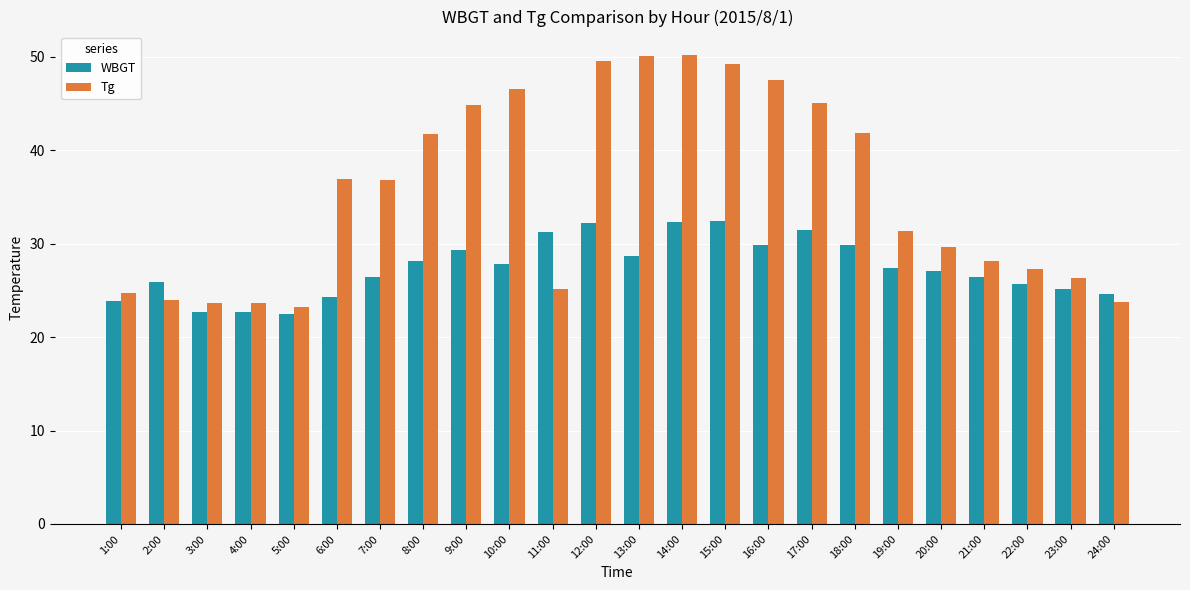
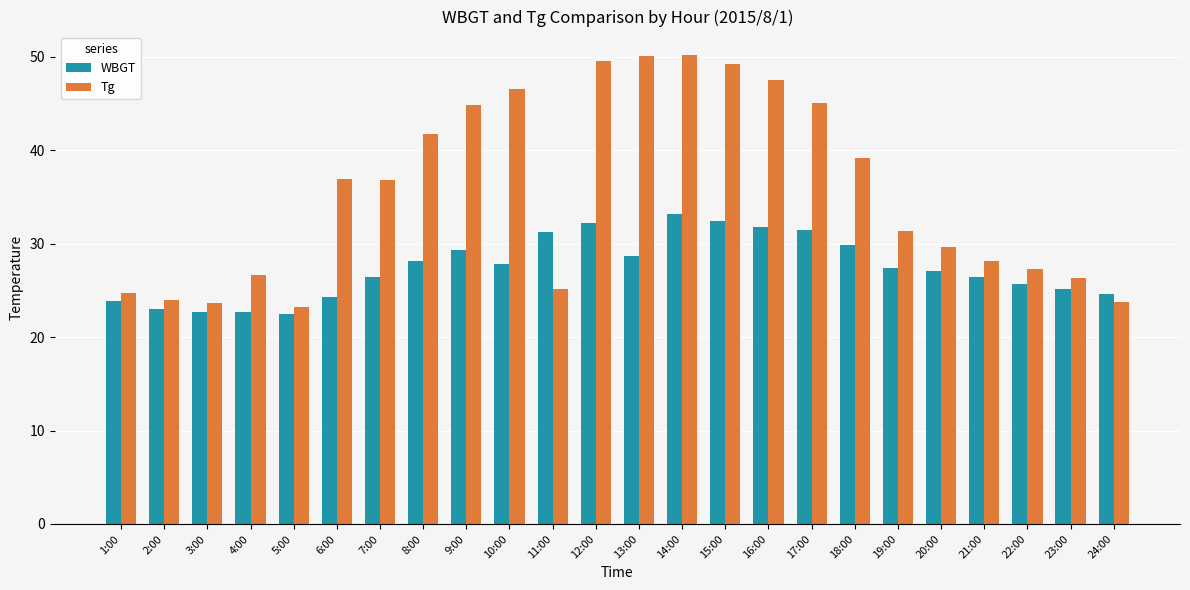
WBGT, 2:00: 26 -> 23
Tg, 4:00: 24 -> 27
WBGT, 14:00: 32 -> 33
WBGT, 16:00: 30 -> 32
Tg, 18:00: 42 -> 39
